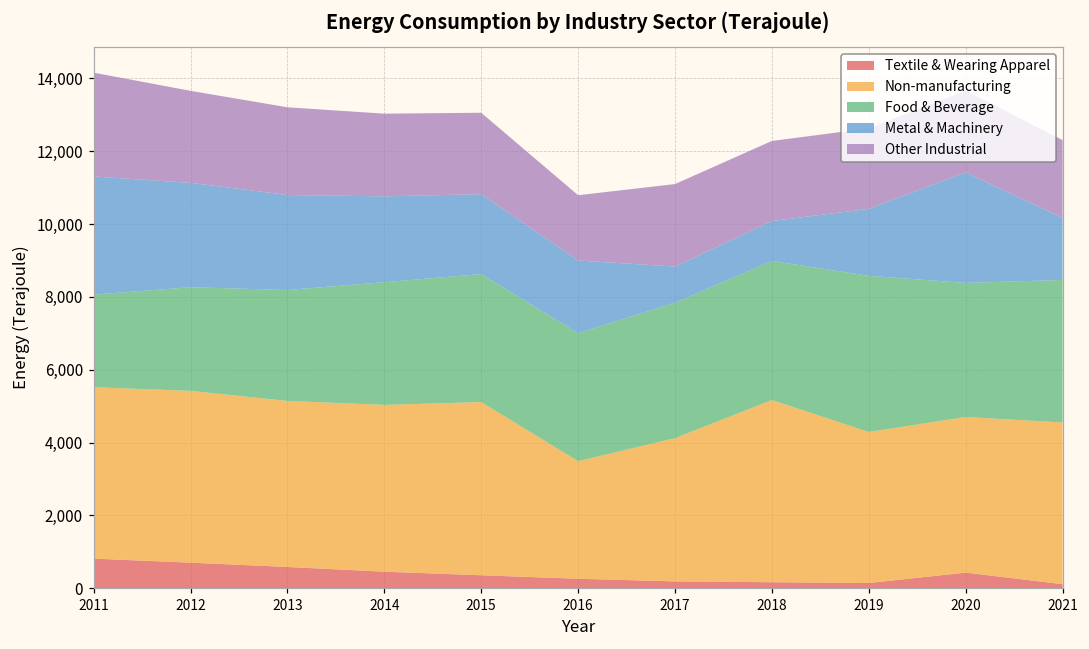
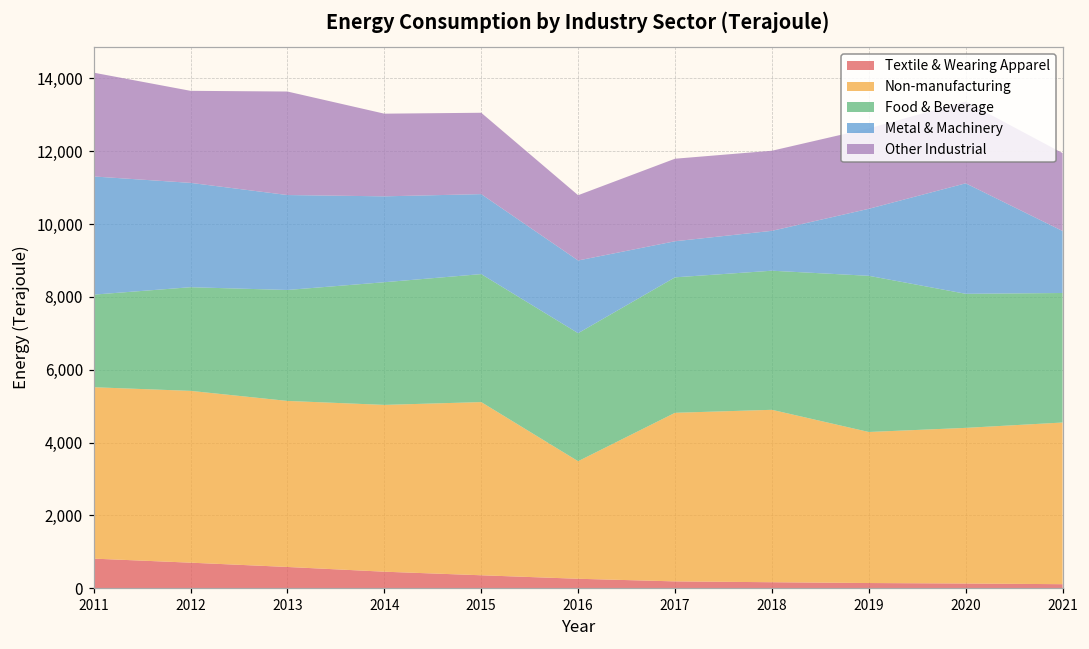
Other Industrial, 2013: 2,400 -> 2,800
Non-manufacturing, 2017: 3,900 -> 4,600
Non-manufacturing, 2018: 5,000 -> 4,700
Textile & Wearing Apparel, 2020: 400 -> 100
Food & Beverage, 2021: 3,900 -> 3,600
